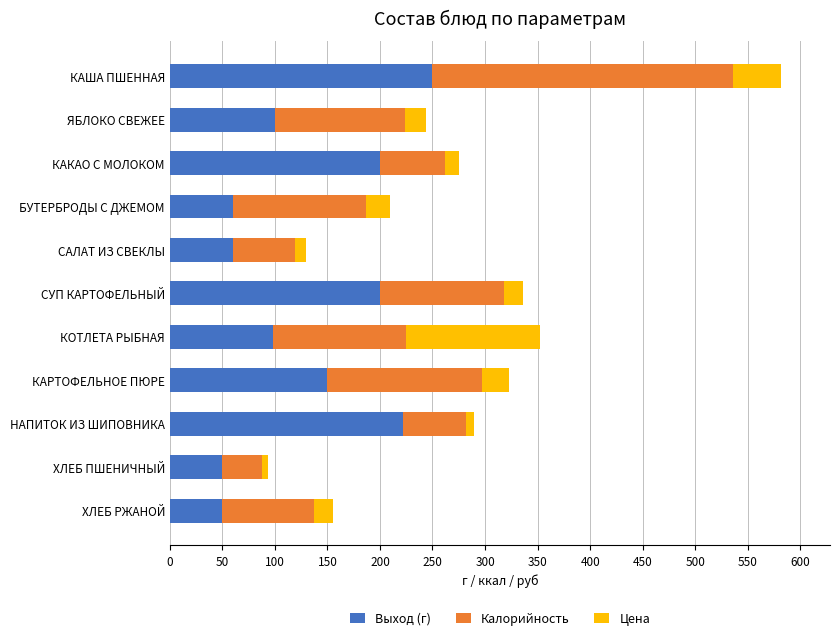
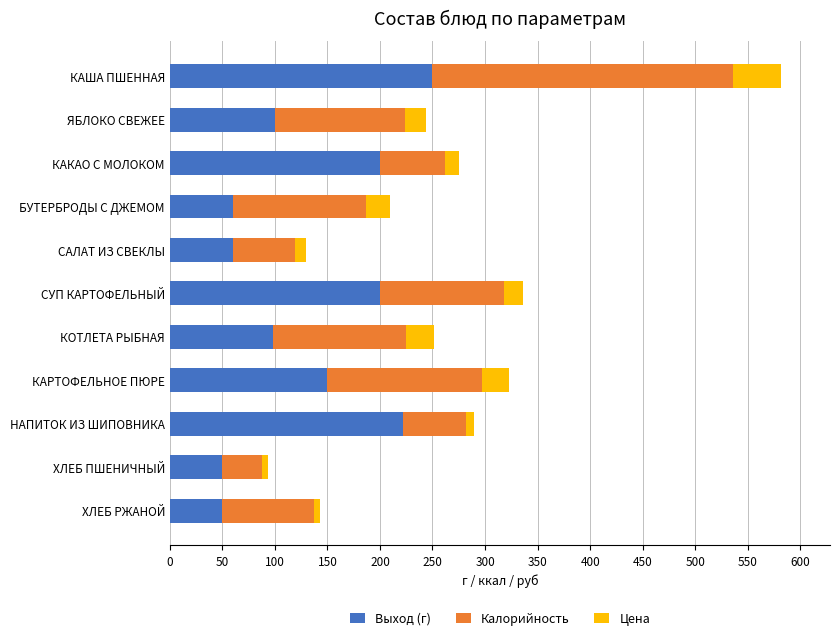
Цена, КОТЛЕТА РЫБНАЯ: 127 -> 27
Цена, ХЛЕБ РЖАНОЙ: 19 -> 6
